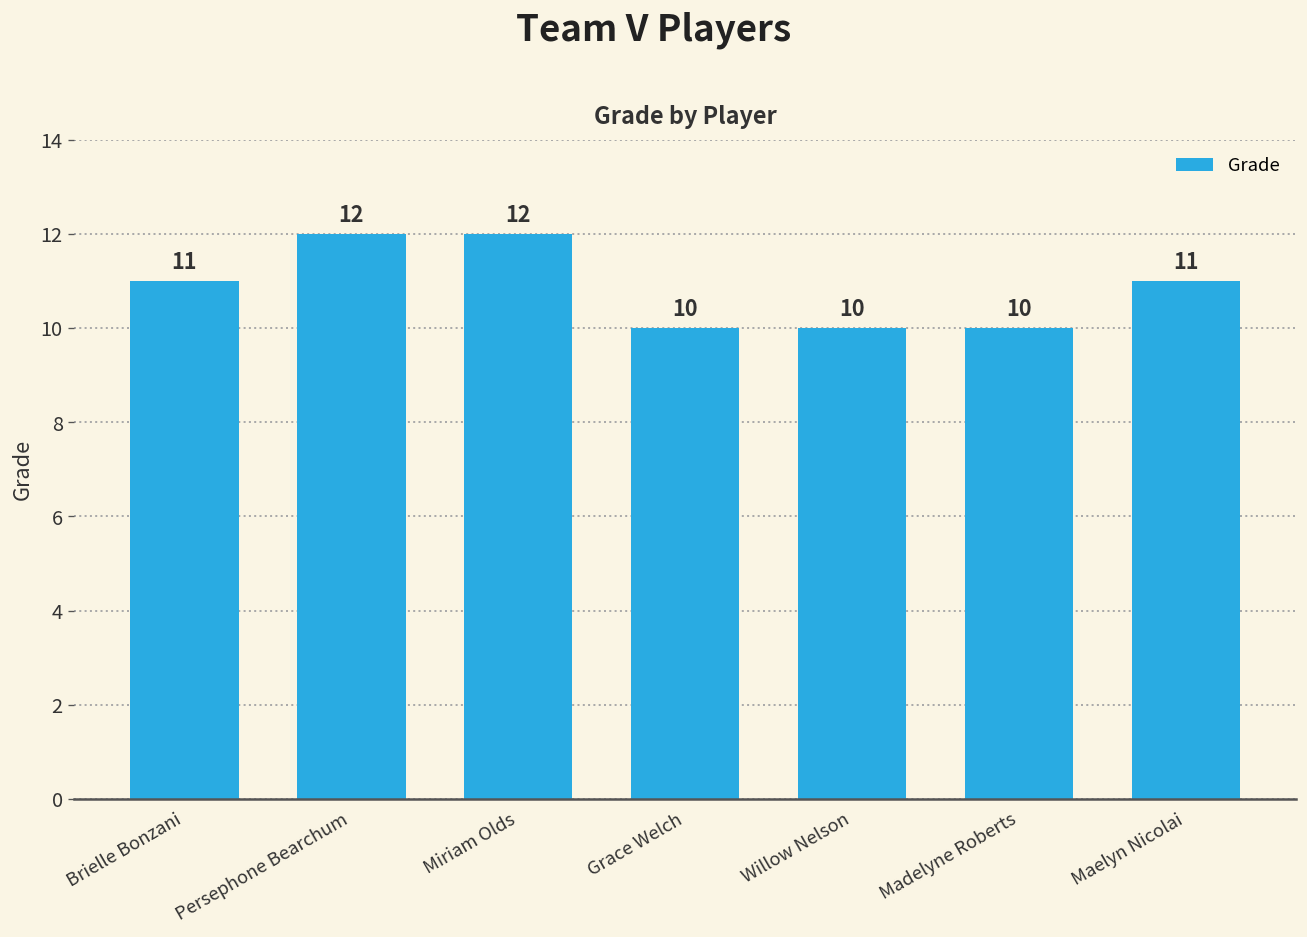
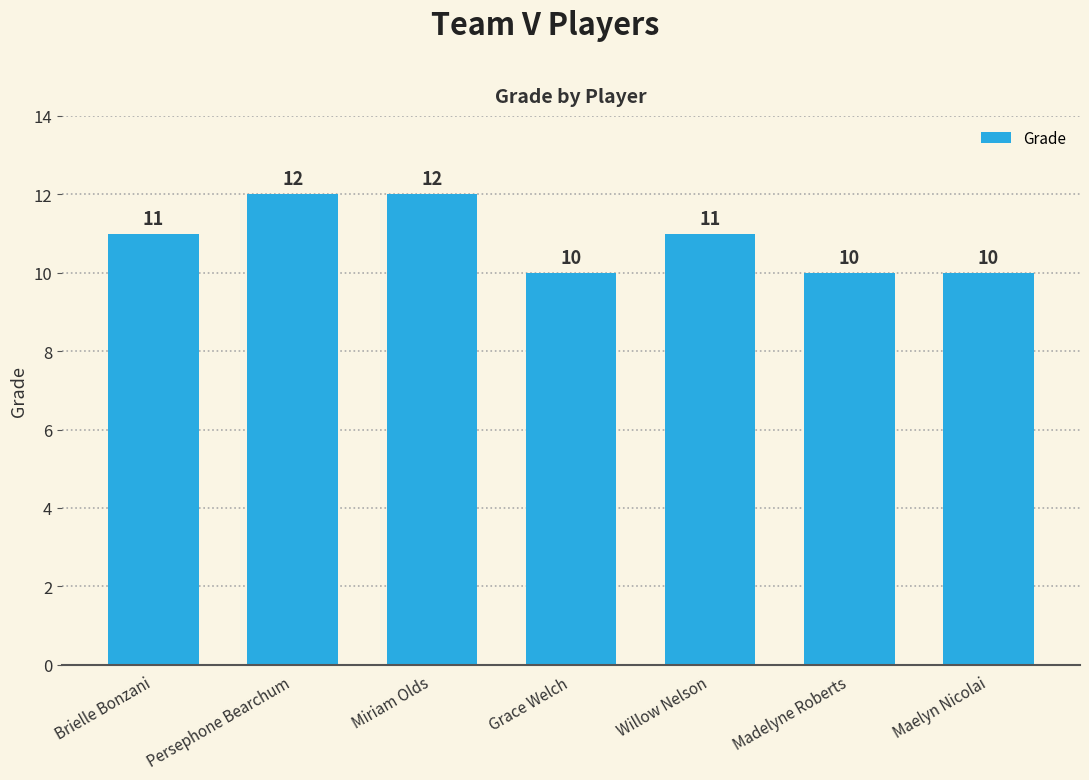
Willow Nelson: 10 -> 11
Maelyn Nicolai: 11 -> 10
